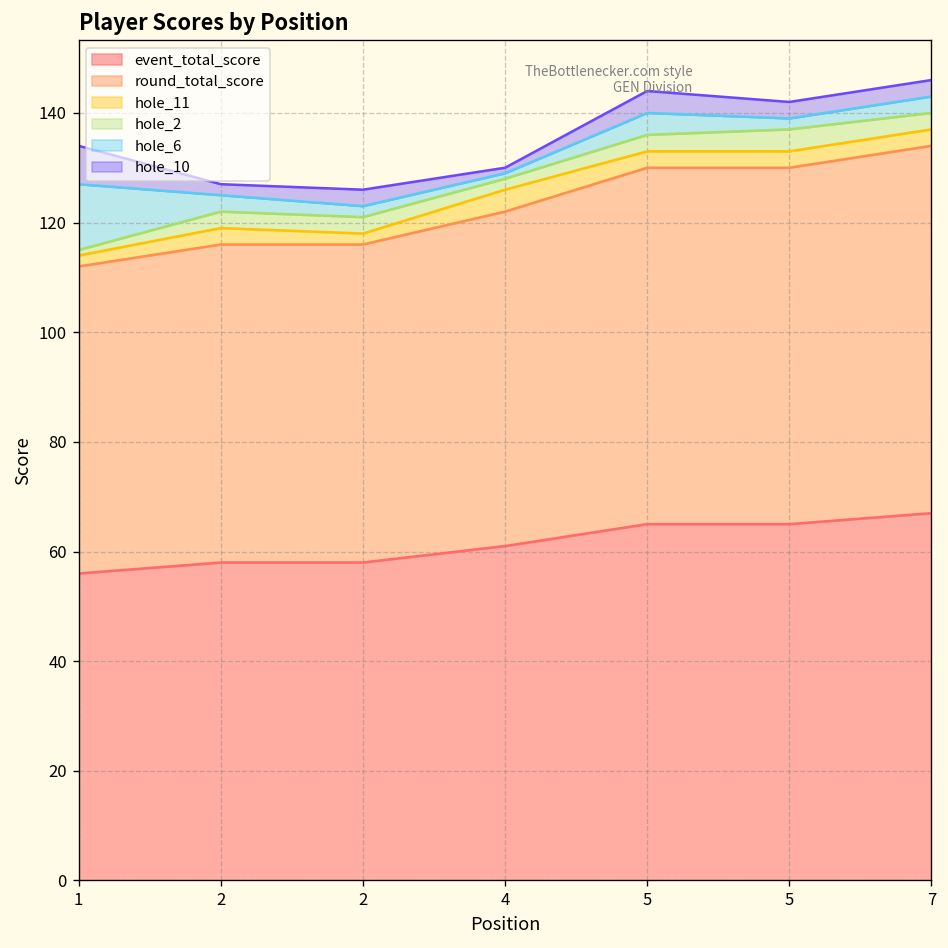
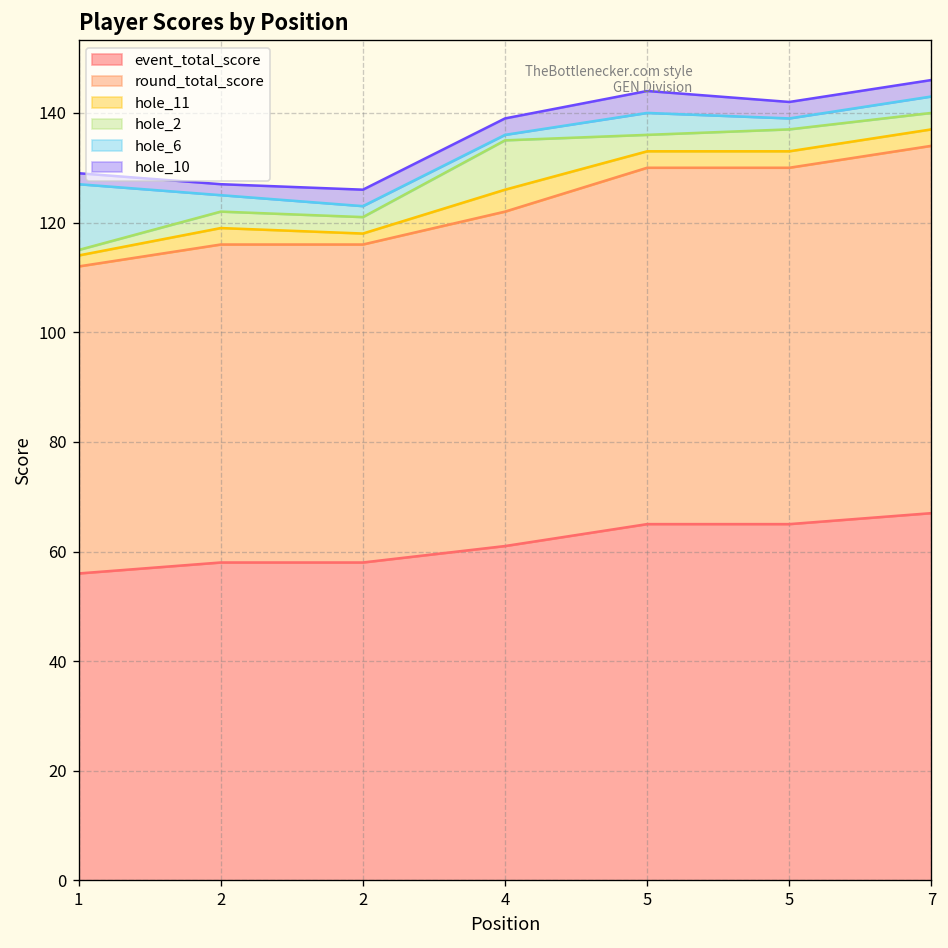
hole_10, 1: 7 -> 2
hole_2, 4: 2 -> 9
hole_10, 4: 1 -> 3
